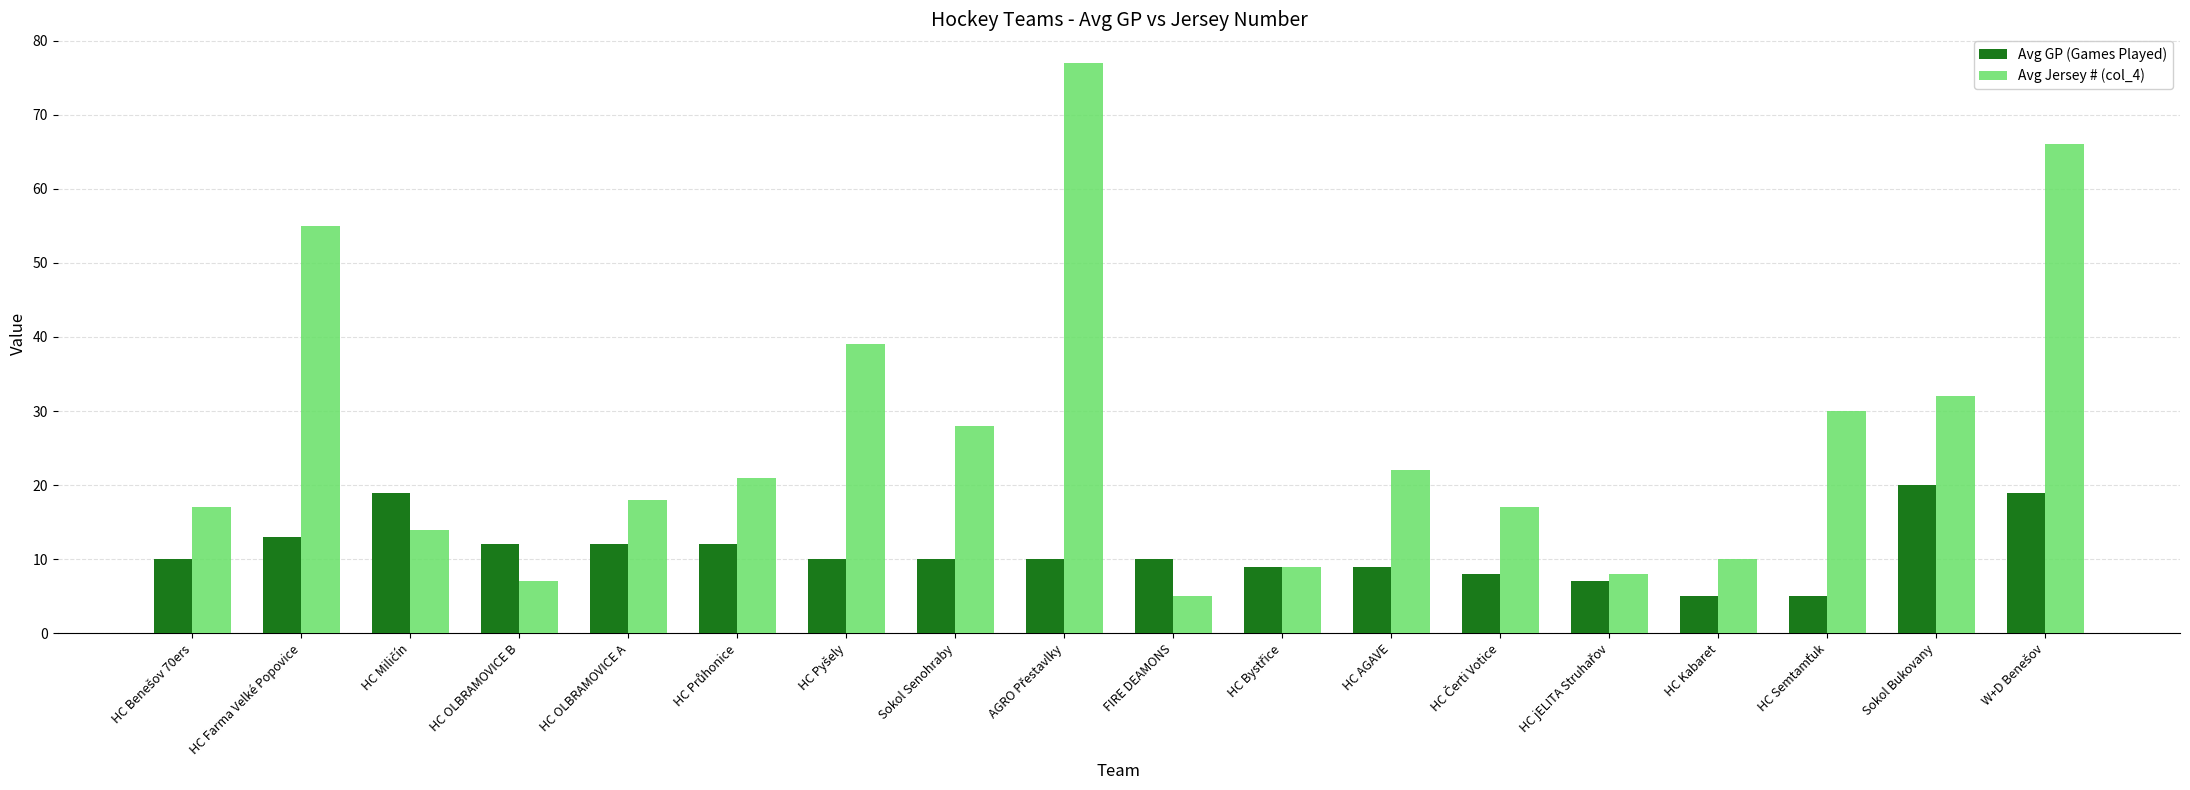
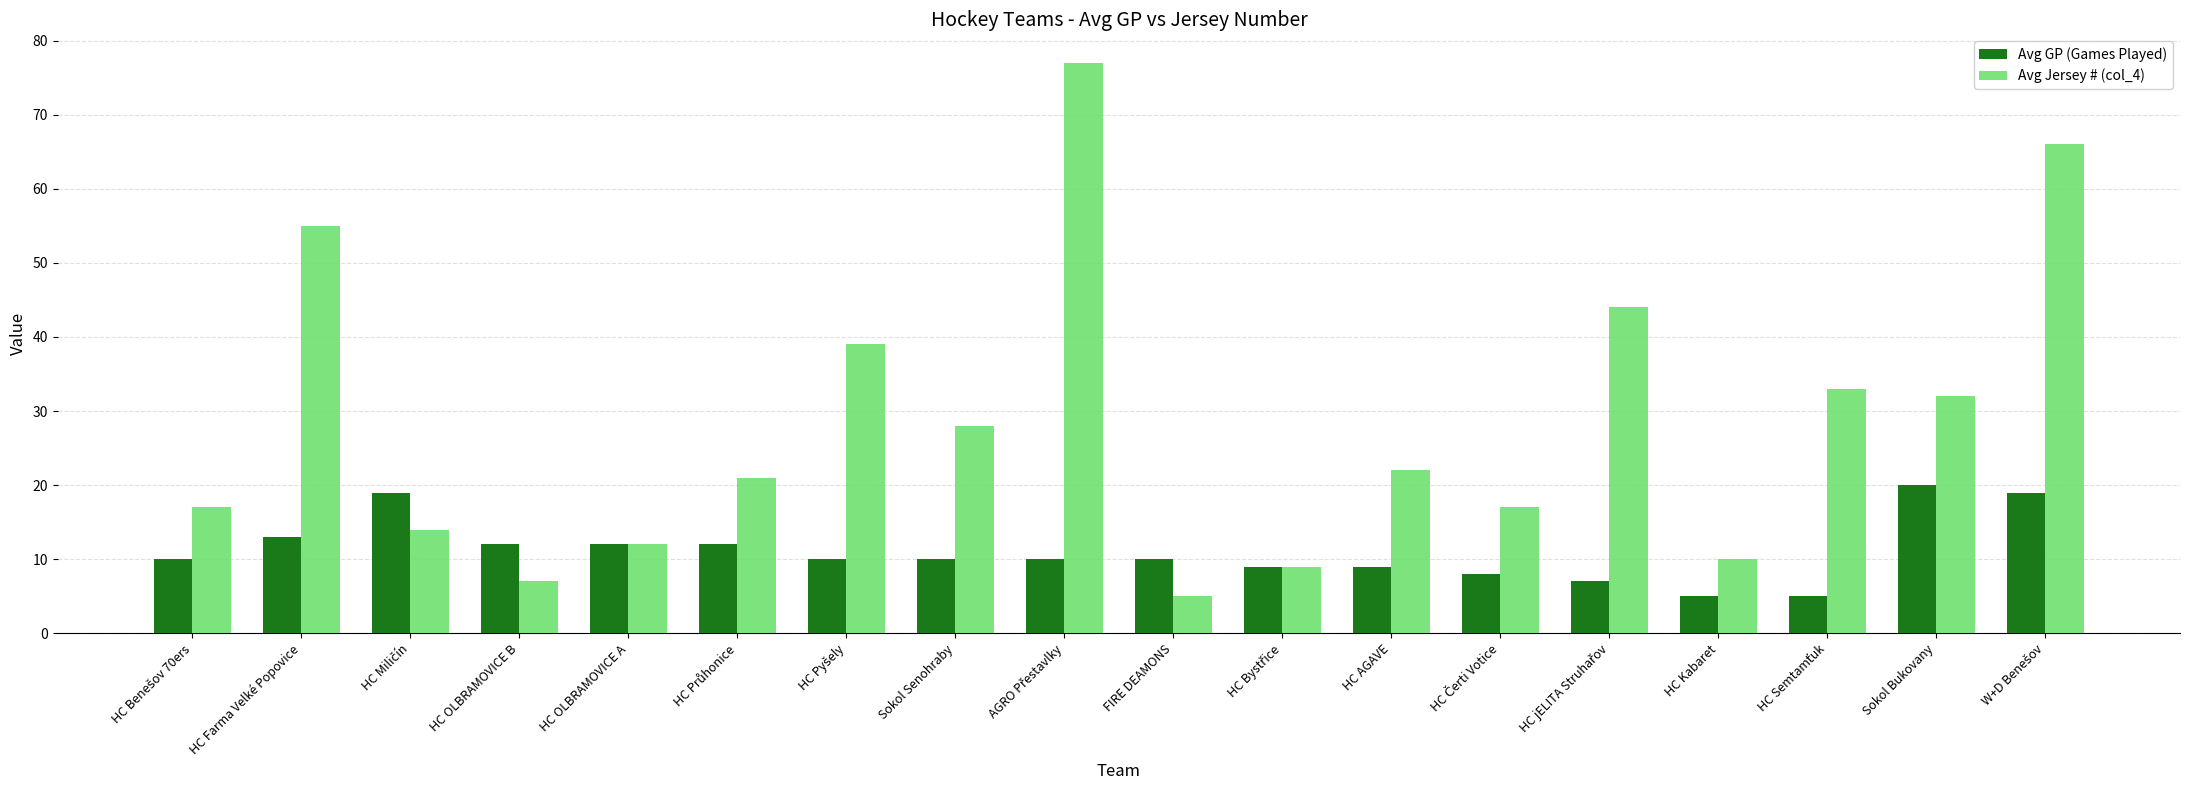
Avg Jersey # (col_4), HC OLBRAMOVICE A: 18 -> 12
Avg Jersey # (col_4), HC jELITA Struhařov: 8 -> 44
Avg Jersey # (col_4), HC Semtamťuk: 30 -> 33
